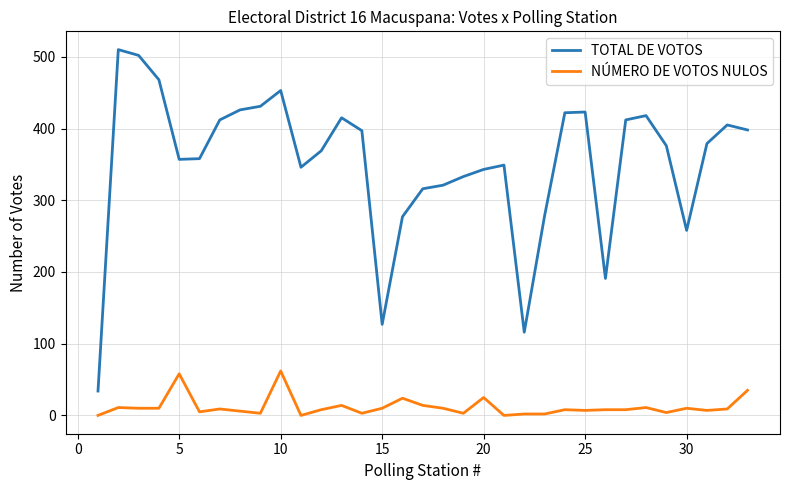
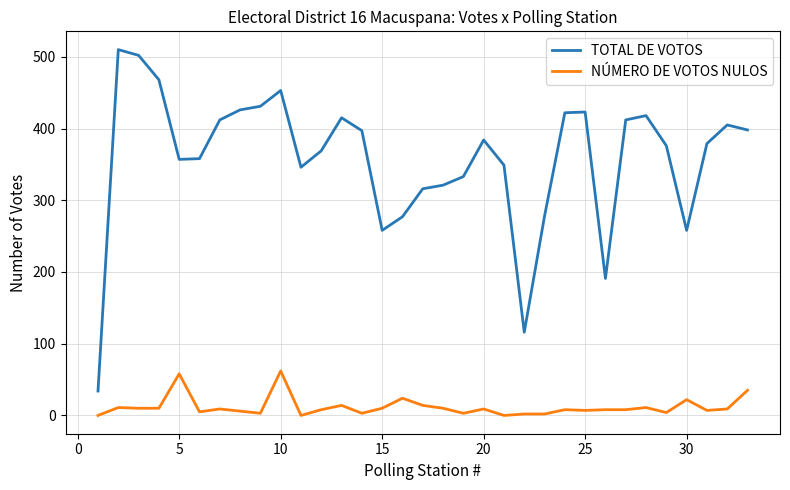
TOTAL DE VOTOS, 15: 130 -> 260
TOTAL DE VOTOS, 20: 340 -> 380
NÚMERO DE VOTOS NULOS, 20: 30 -> 10
NÚMERO DE VOTOS NULOS, 30: 10 -> 20
